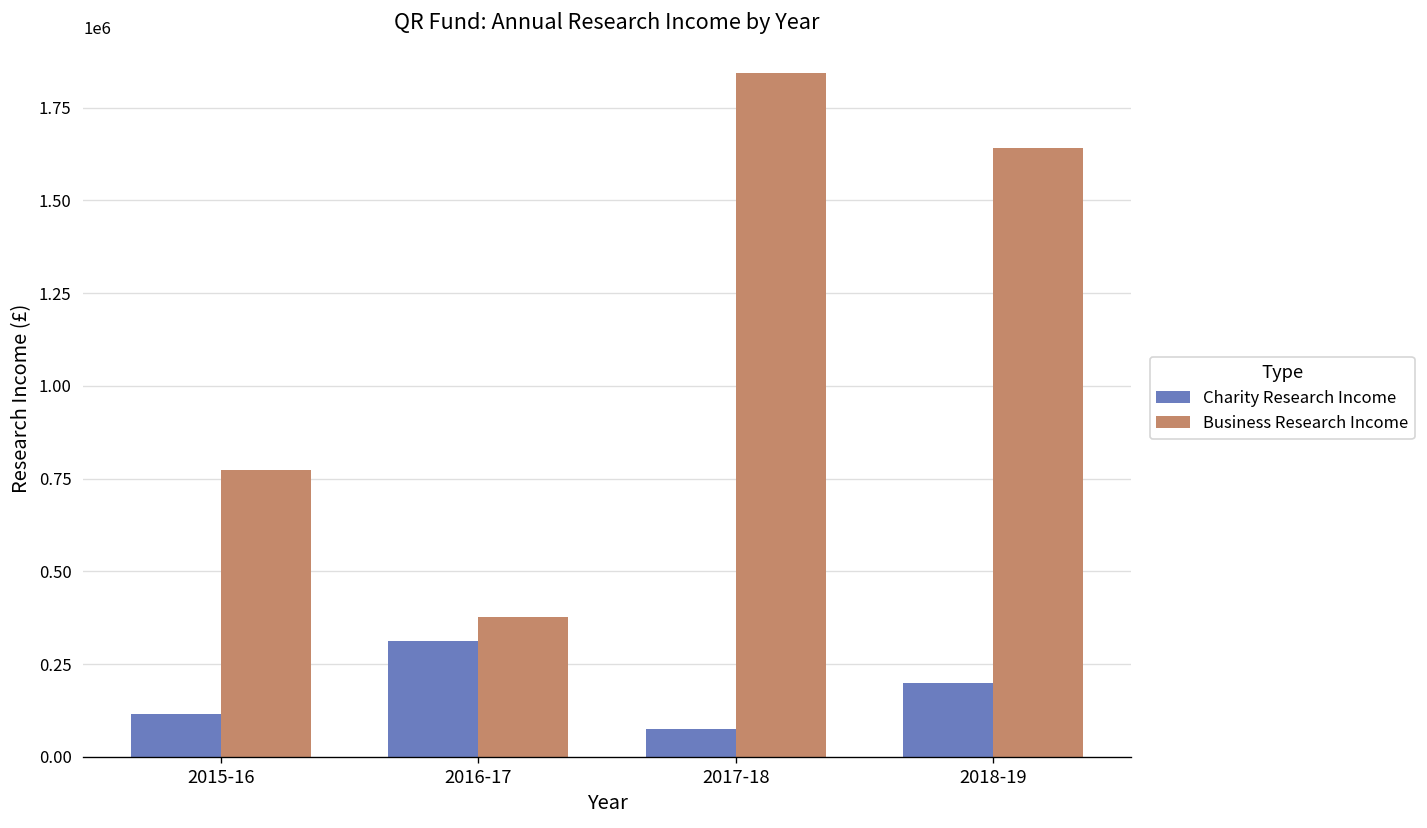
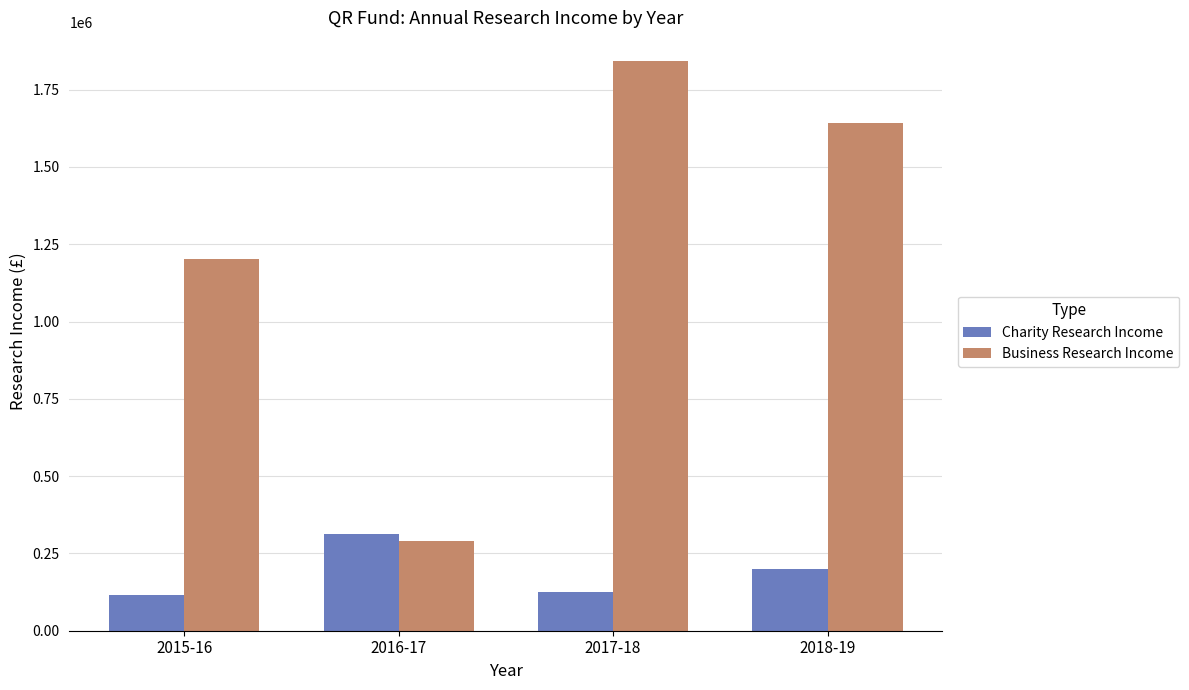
Business Research Income, 2015-16: 770000 -> 1200000
Business Research Income, 2016-17: 380000 -> 290000
Charity Research Income, 2017-18: 70000 -> 120000
